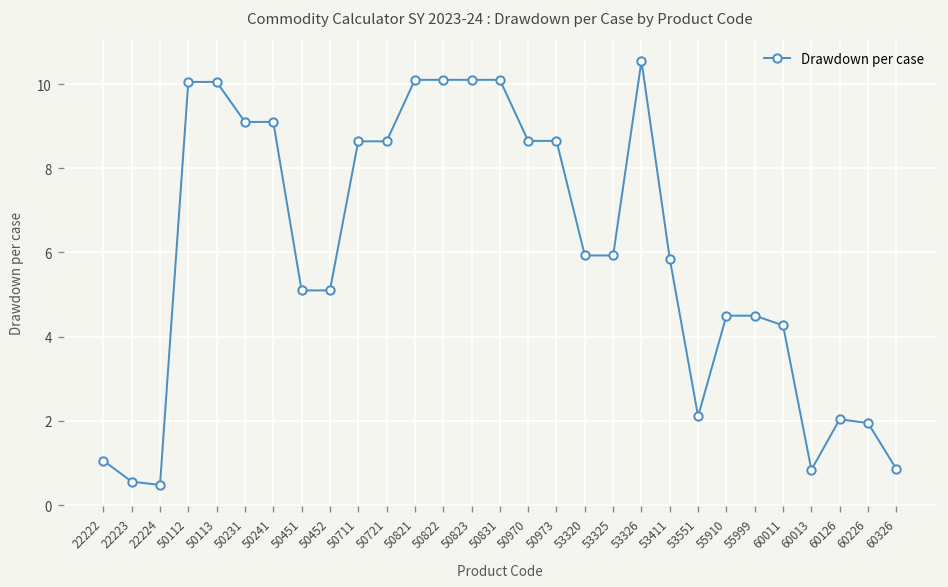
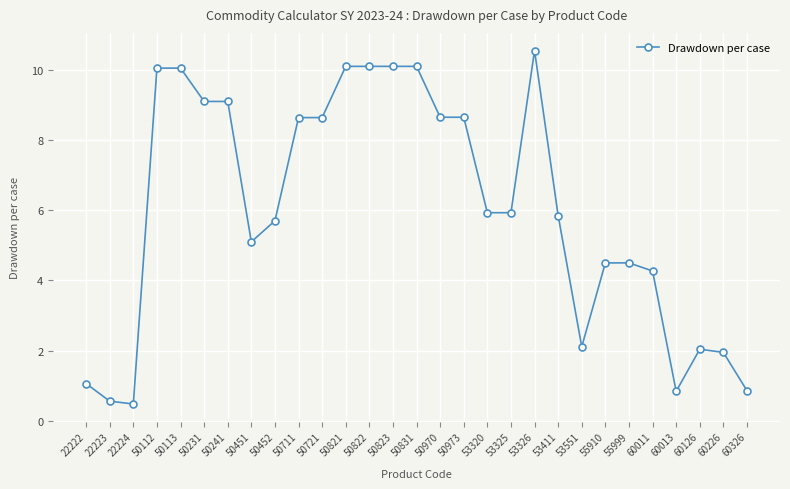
50452: 5.1 -> 5.7
